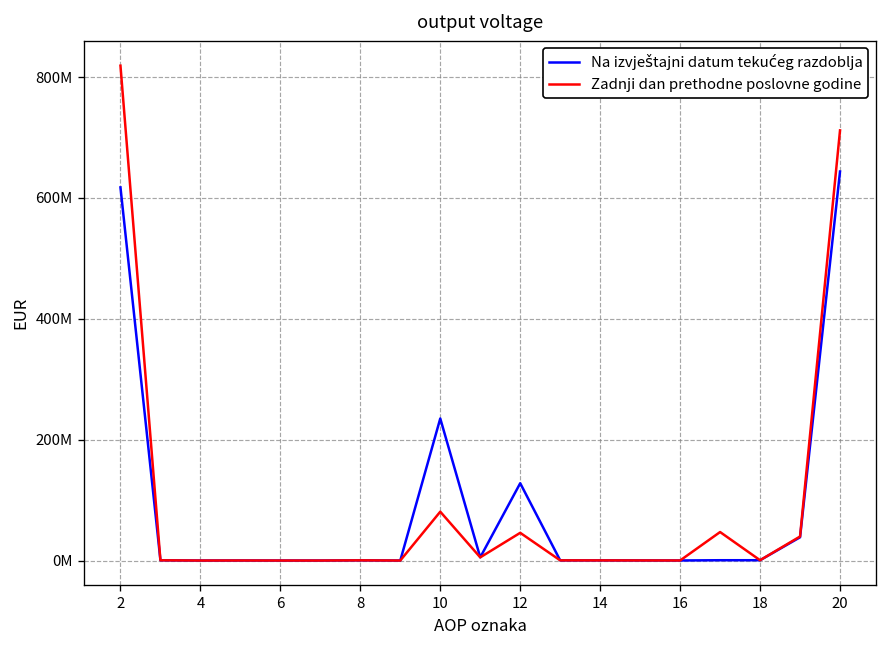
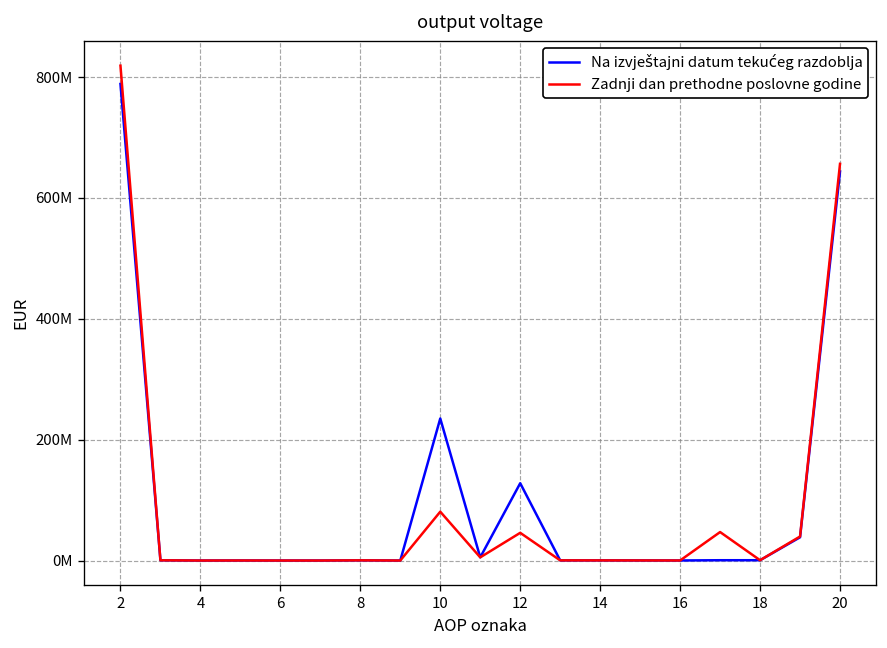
Na izvještajni datum tekućeg razdoblja, 2: 620000000 -> 790000000
Zadnji dan prethodne poslovne godine, 20: 710000000 -> 660000000
